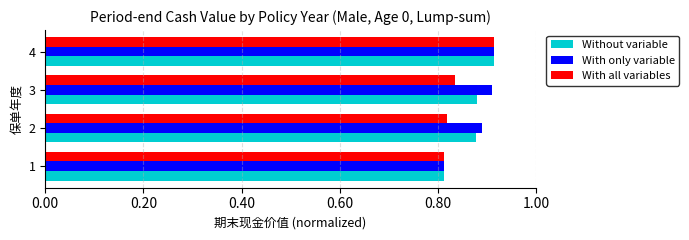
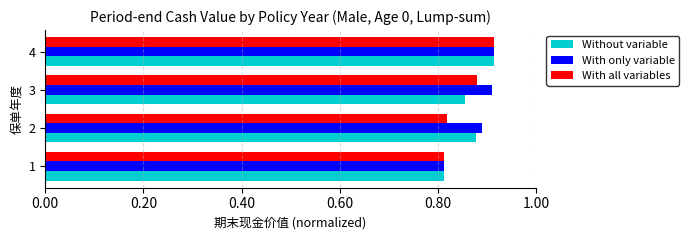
With all variables, 3: 0.84 -> 0.88
Without variable, 3: 0.88 -> 0.86
